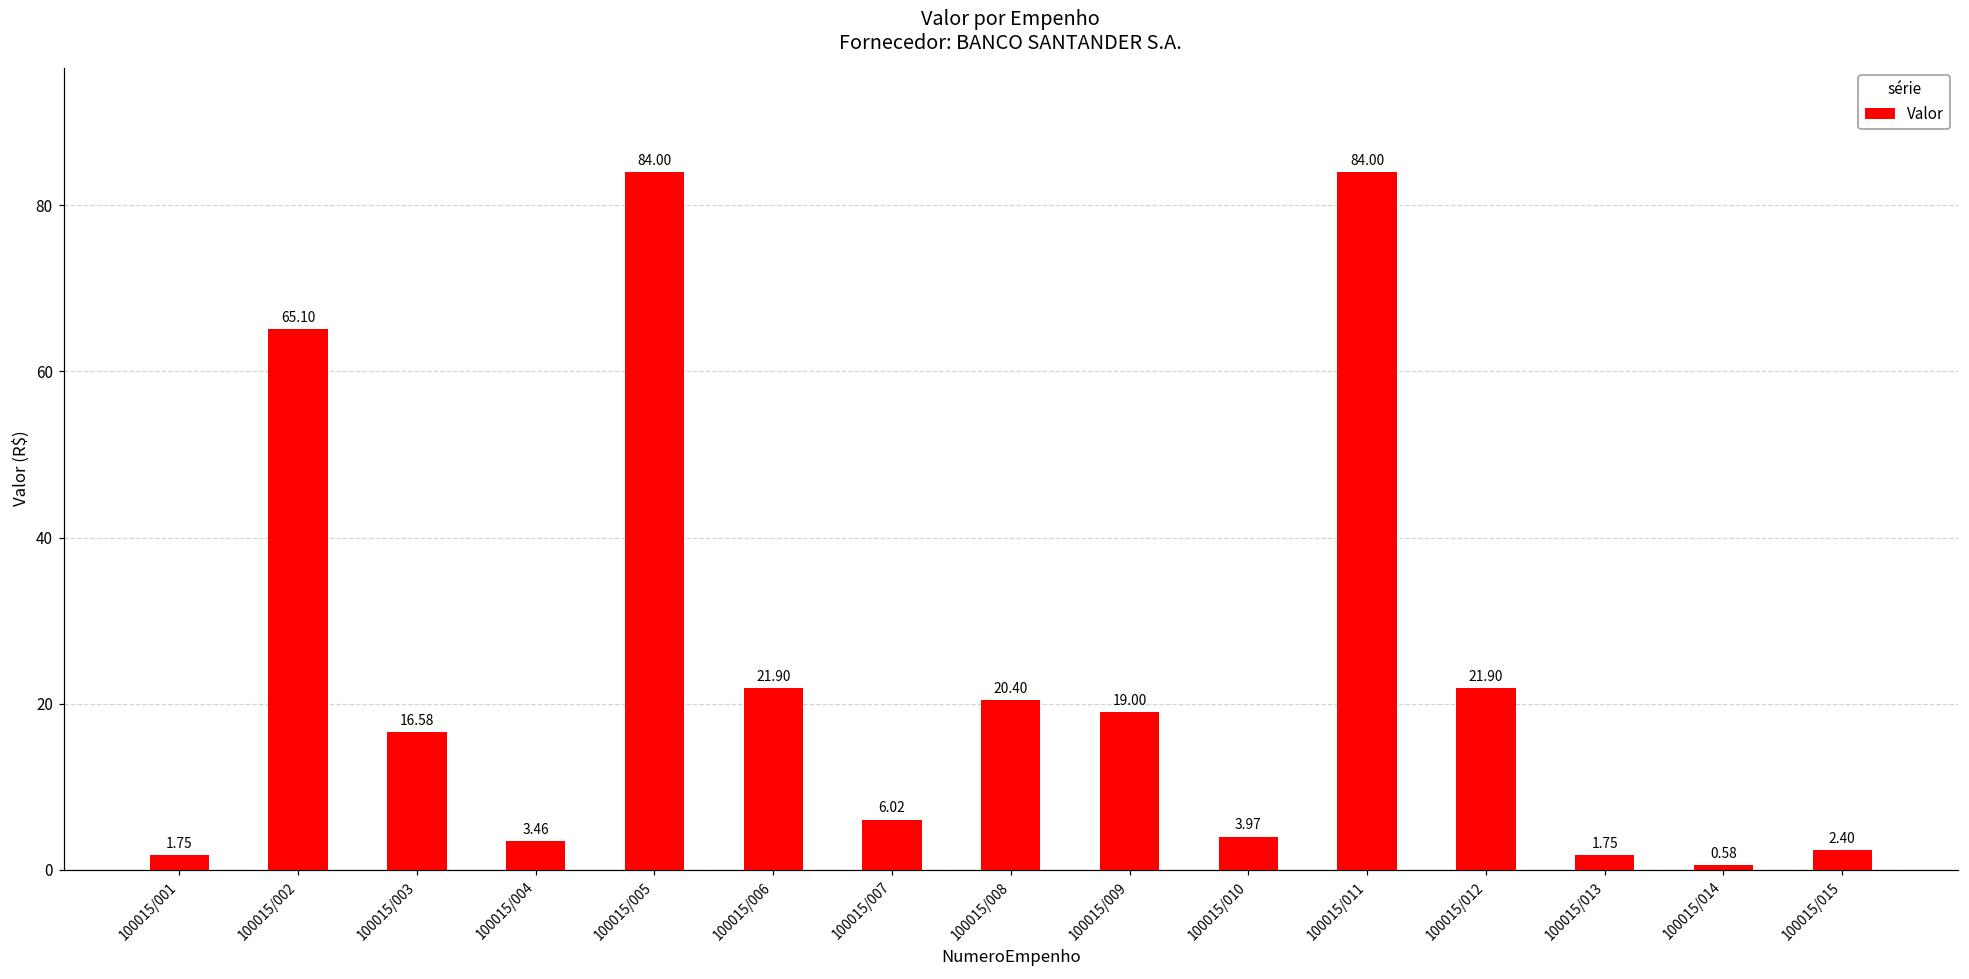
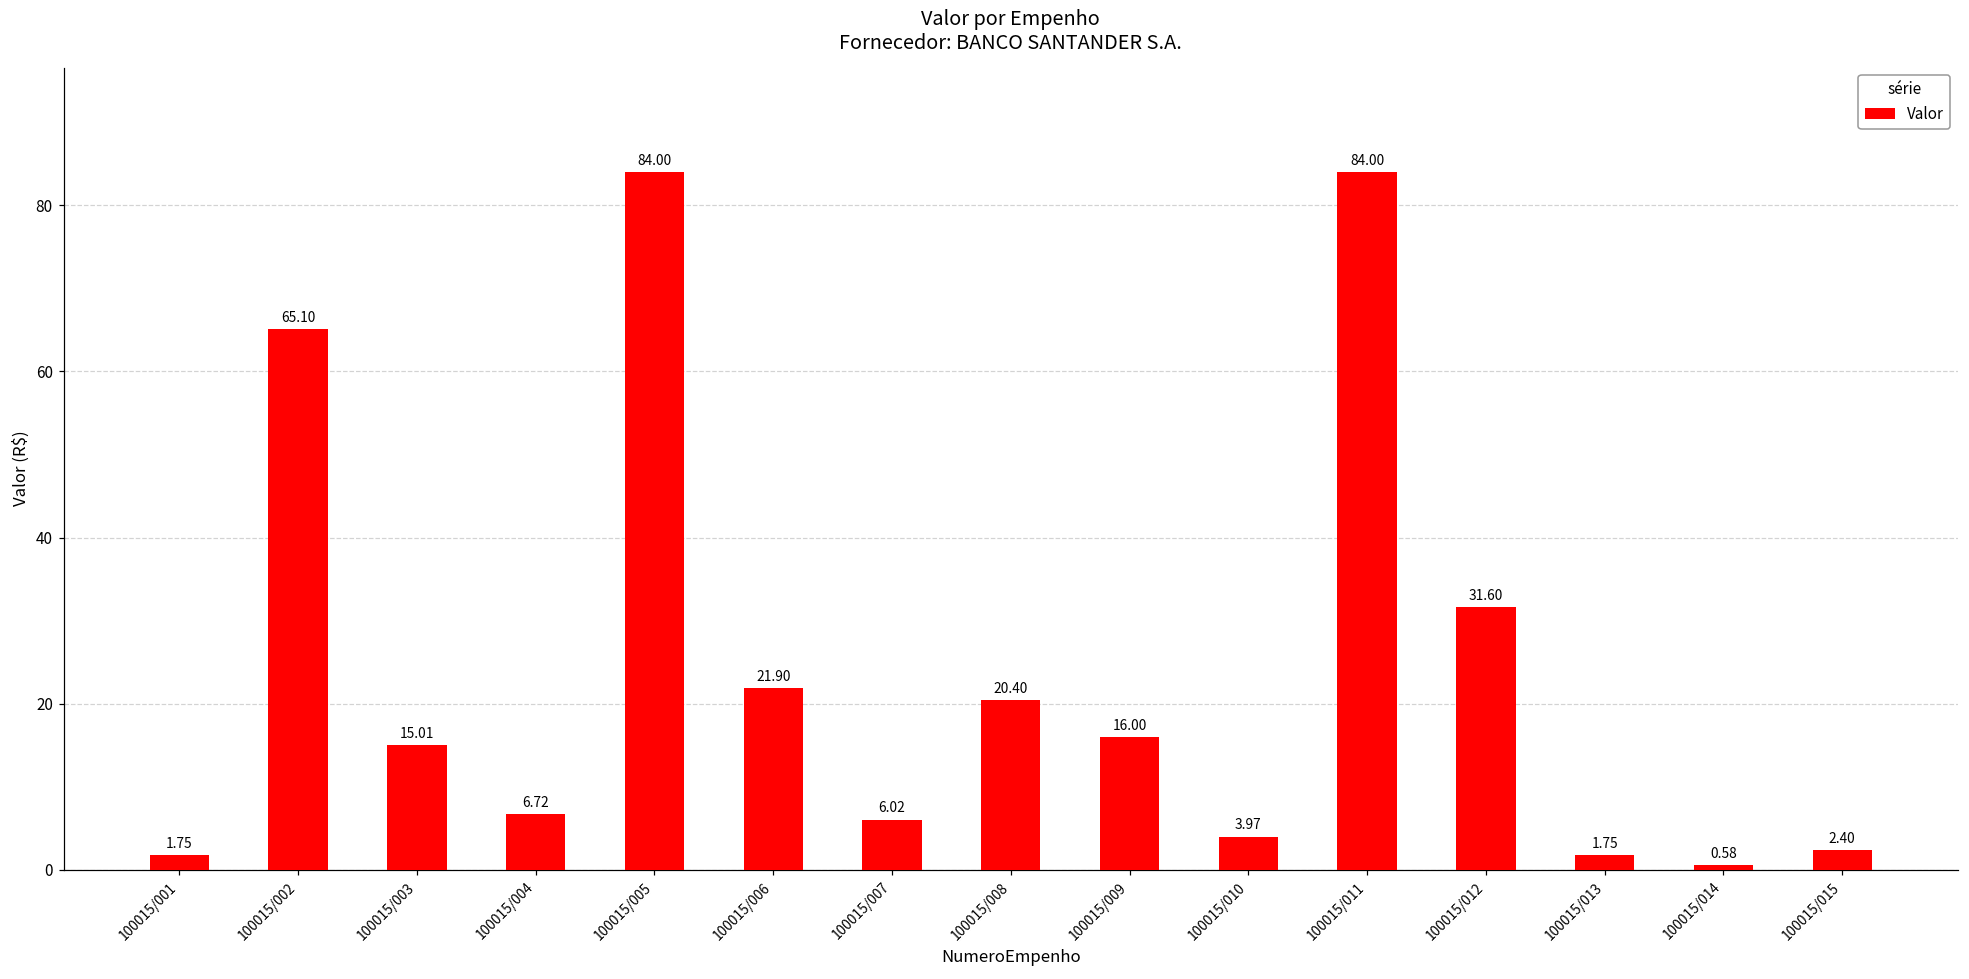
100015/003: 16.58 -> 15.01
100015/004: 3.46 -> 6.72
100015/009: 19.00 -> 16.00
100015/012: 21.90 -> 31.60
